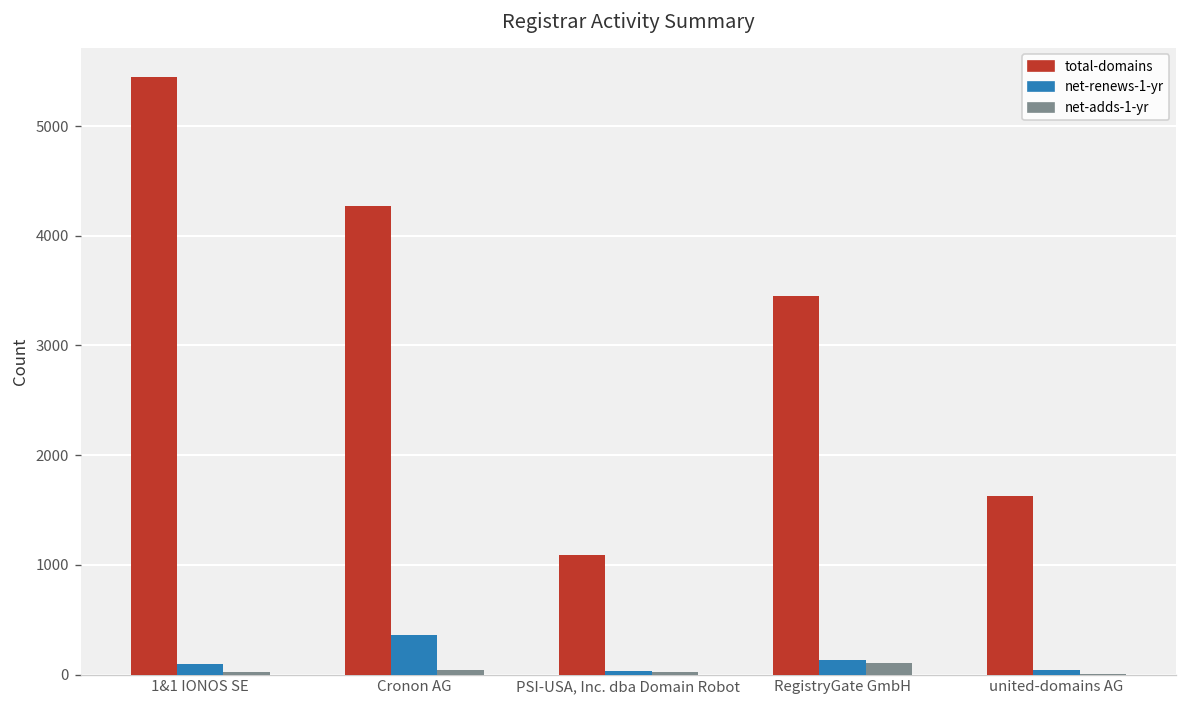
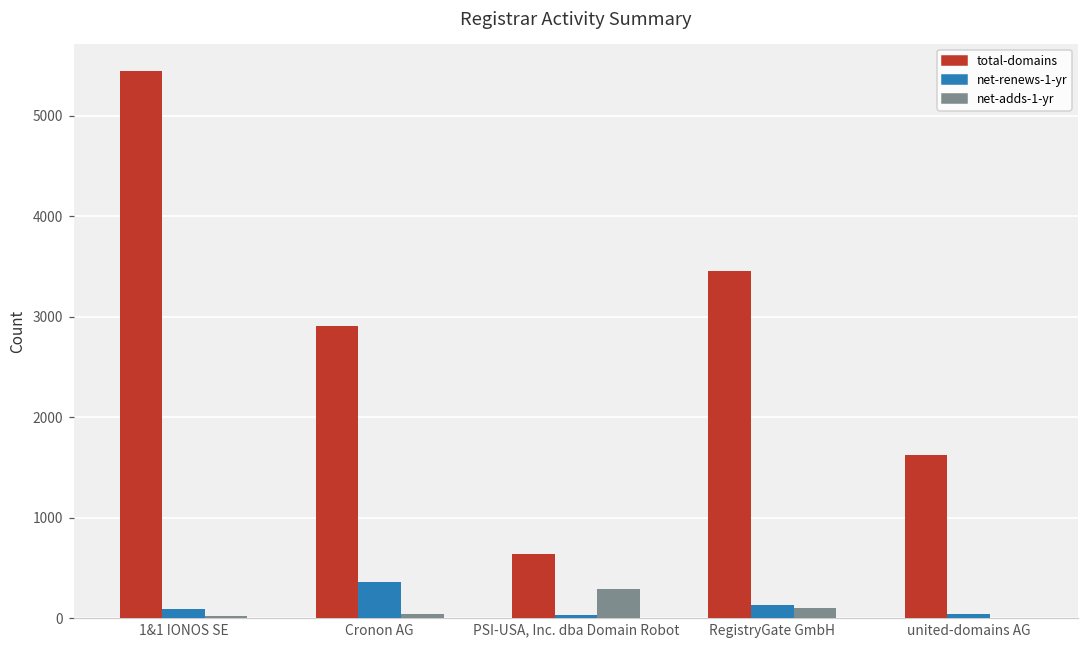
total-domains, Cronon AG: 4300 -> 2900
total-domains, PSI-USA, Inc. dba Domain Robot: 1100 -> 600
net-adds-1-yr, PSI-USA, Inc. dba Domain Robot: 0 -> 300
